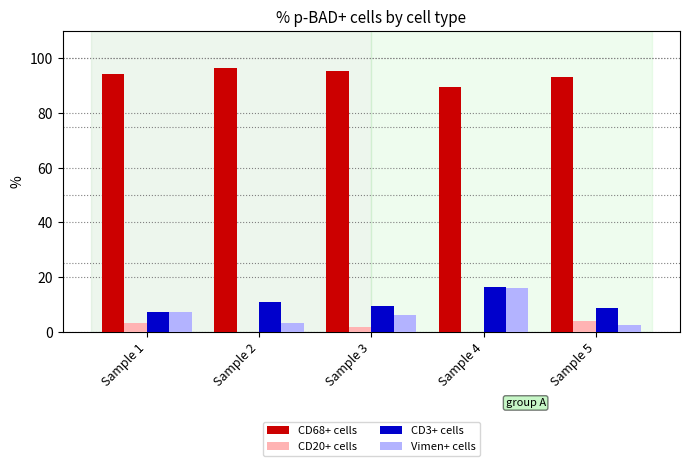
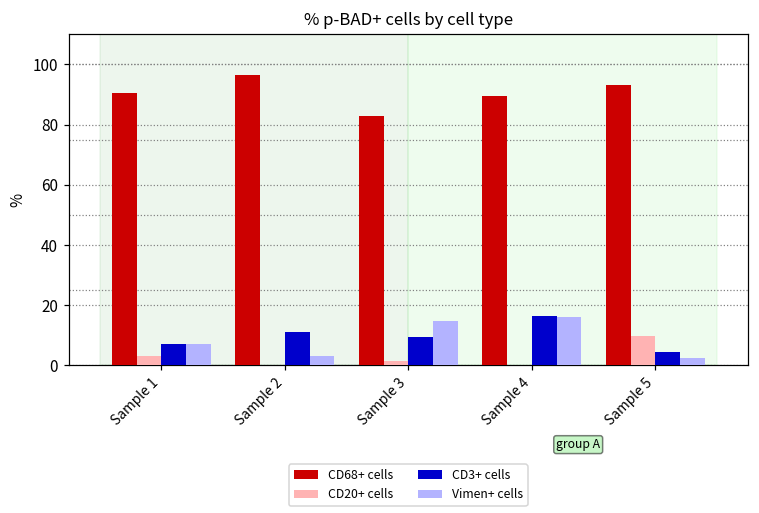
CD68+ cells, Sample 1: 94 -> 91
CD68+ cells, Sample 3: 95 -> 83
Vimen+ cells, Sample 3: 6 -> 15
CD20+ cells, Sample 5: 4 -> 10
CD3+ cells, Sample 5: 9 -> 4
